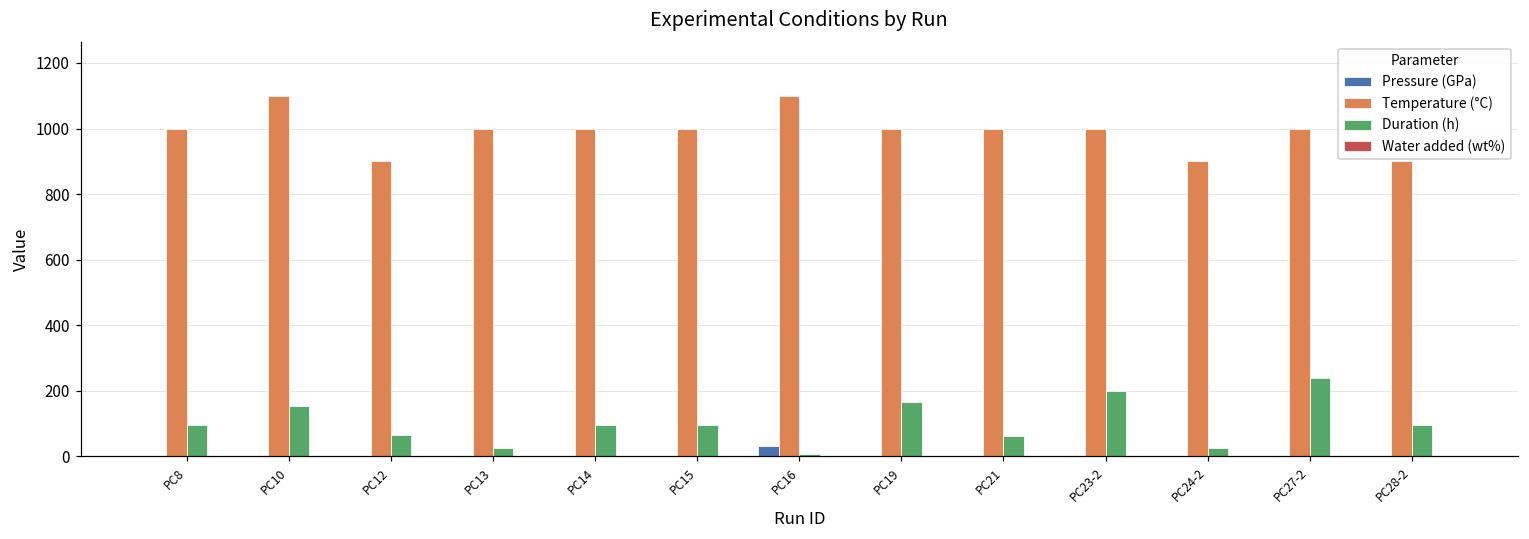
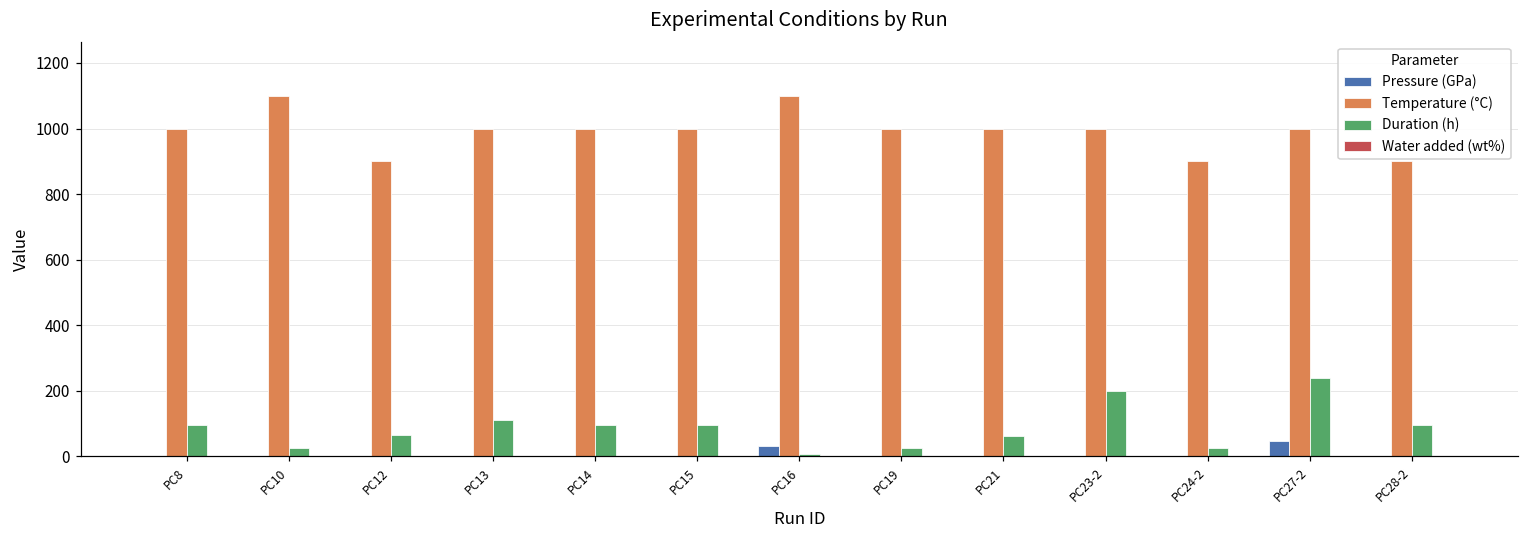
Duration (h), PC10: 150 -> 20
Duration (h), PC13: 20 -> 110
Duration (h), PC19: 170 -> 20
Pressure (GPa), PC27-2: 0 -> 50
